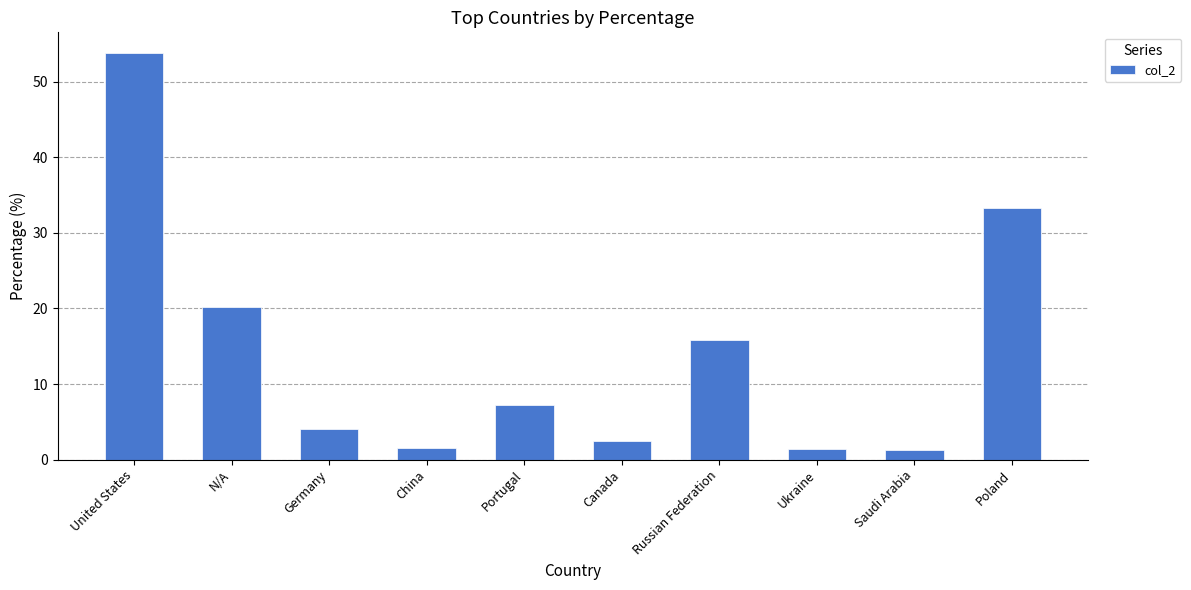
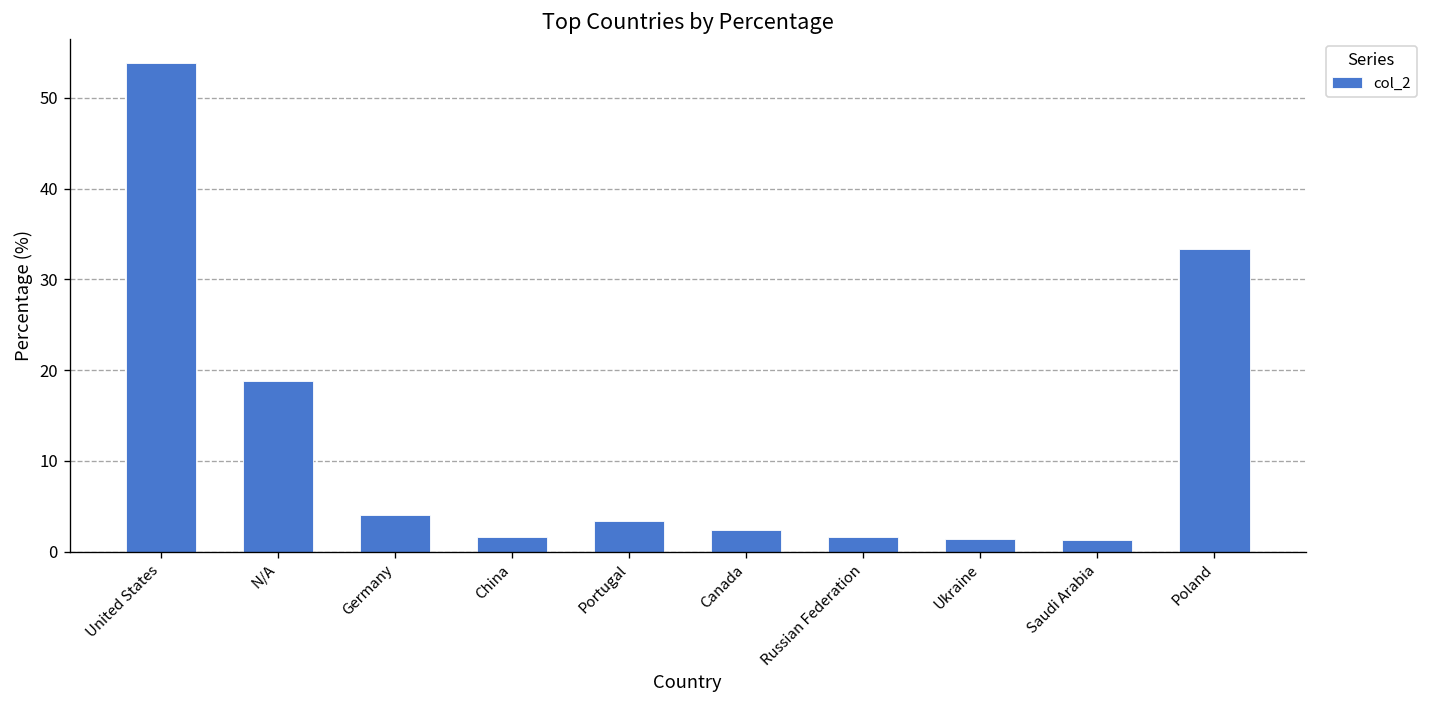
N/A: 20 -> 19
Portugal: 7 -> 3
Russian Federation: 16 -> 2
